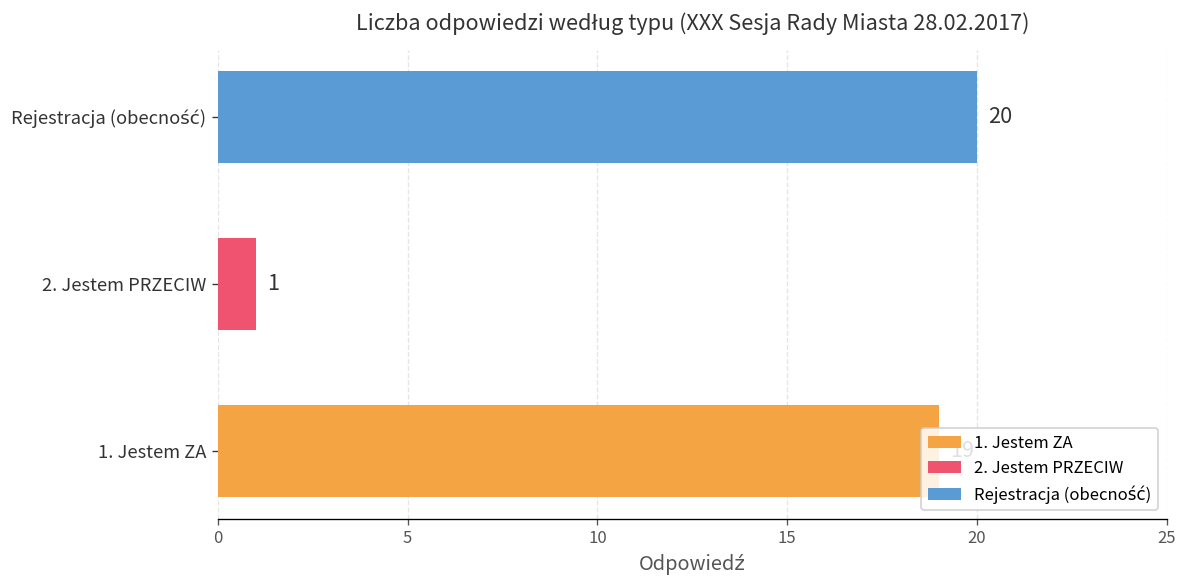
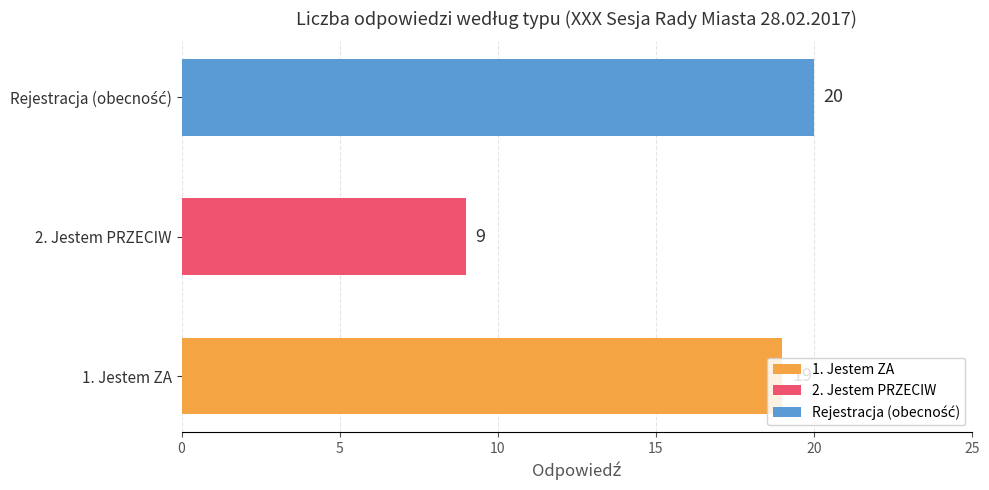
2. Jestem PRZECIW: 1 -> 9
